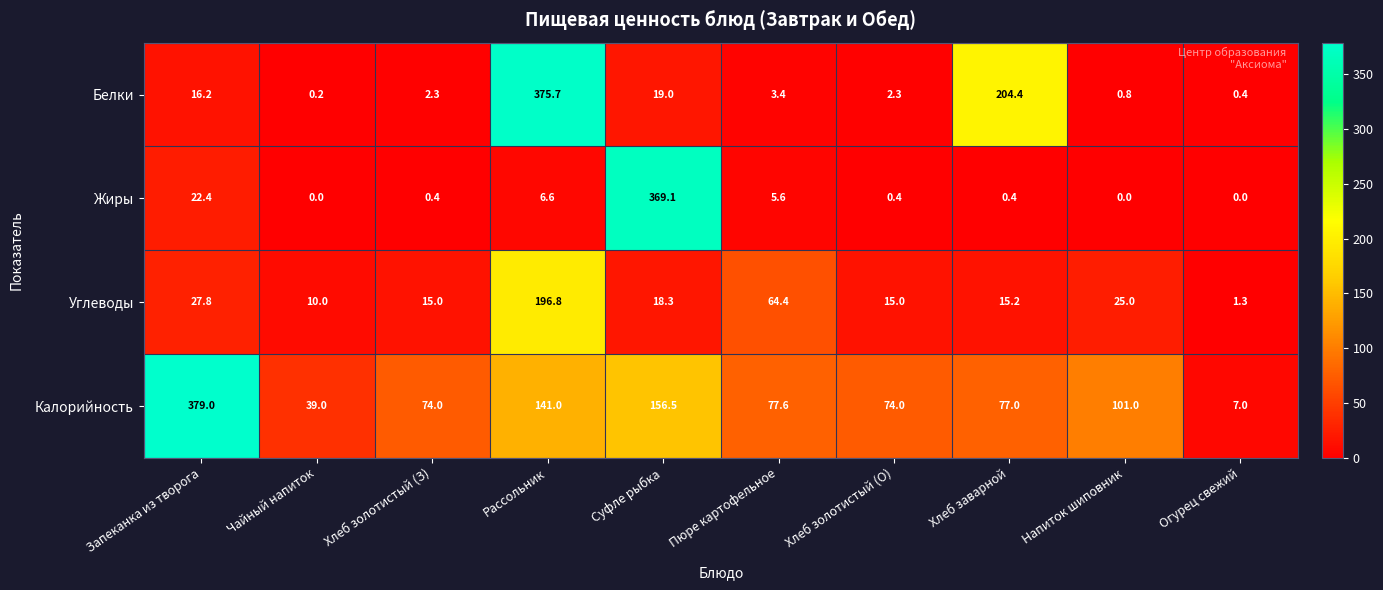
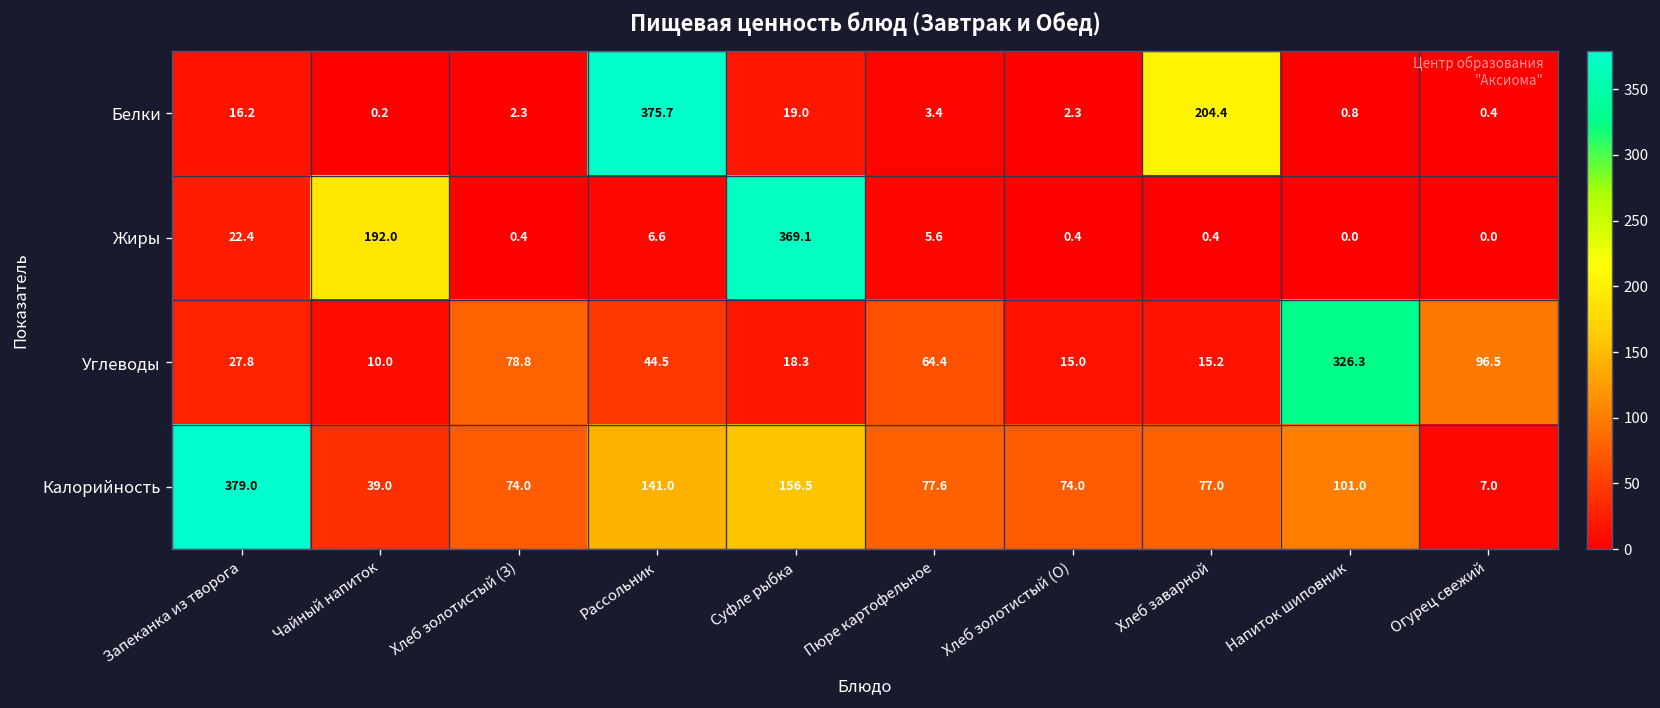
Жиры, Чайный напиток: 0.0 -> 192.0
Углеводы, Хлеб золотистый (З): 15.0 -> 78.8
Углеводы, Рассольник: 196.8 -> 44.5
Углеводы, Напиток шиповник: 25.0 -> 326.3
Углеводы, Огурец свежий: 1.3 -> 96.5
